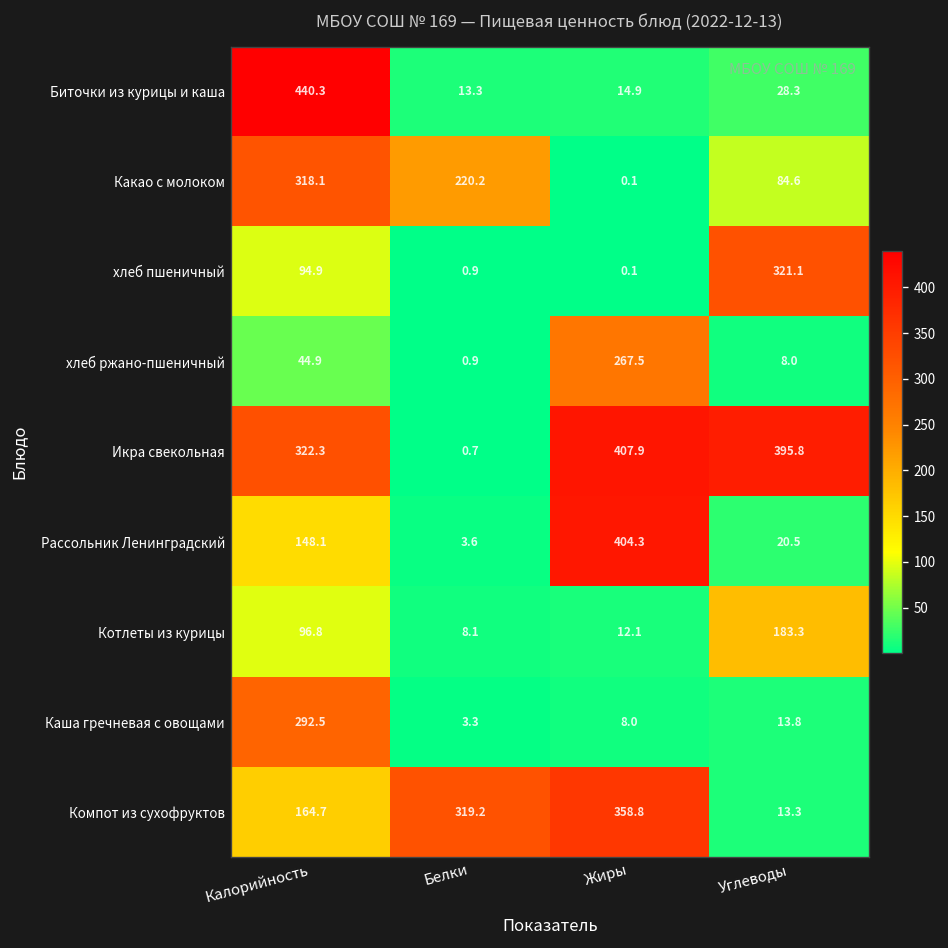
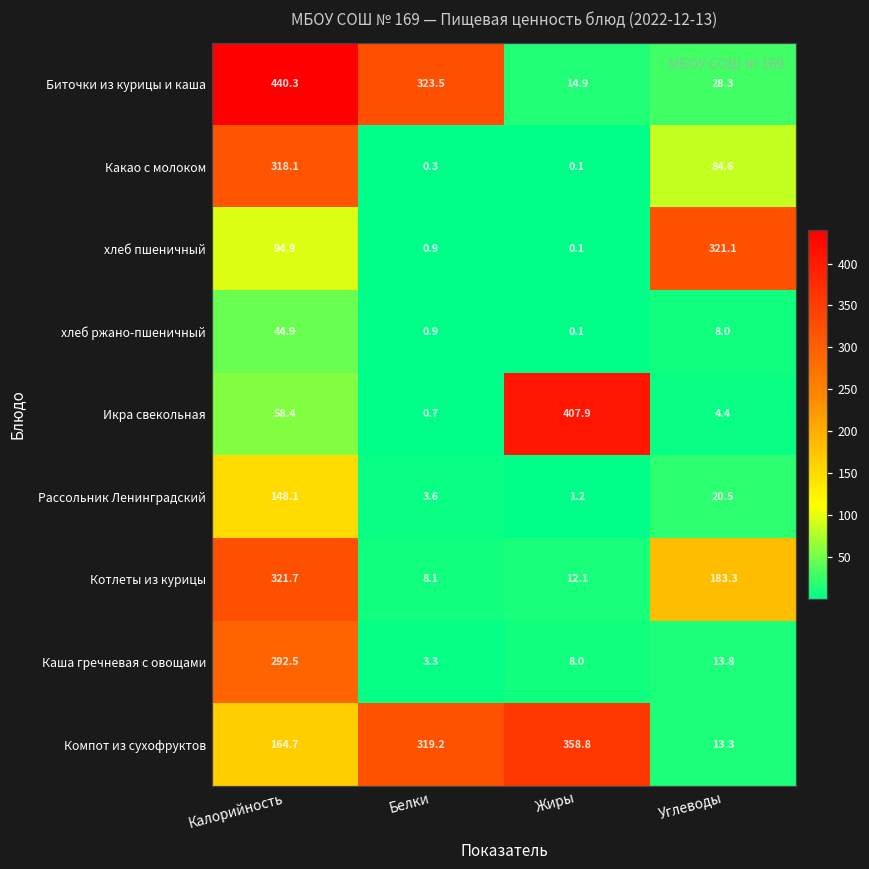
Биточки из курицы и каша, Белки: 13.3 -> 323.5
Какао с молоком, Белки: 220.2 -> 0.3
хлеб ржано-пшеничный, Жиры: 267.5 -> 0.1
Икра свекольная, Калорийность: 322.3 -> 58.4
Икра свекольная, Углеводы: 395.8 -> 4.4
Рассольник Ленинградский, Жиры: 404.3 -> 1.2
Котлеты из курицы, Калорийность: 96.8 -> 321.7
